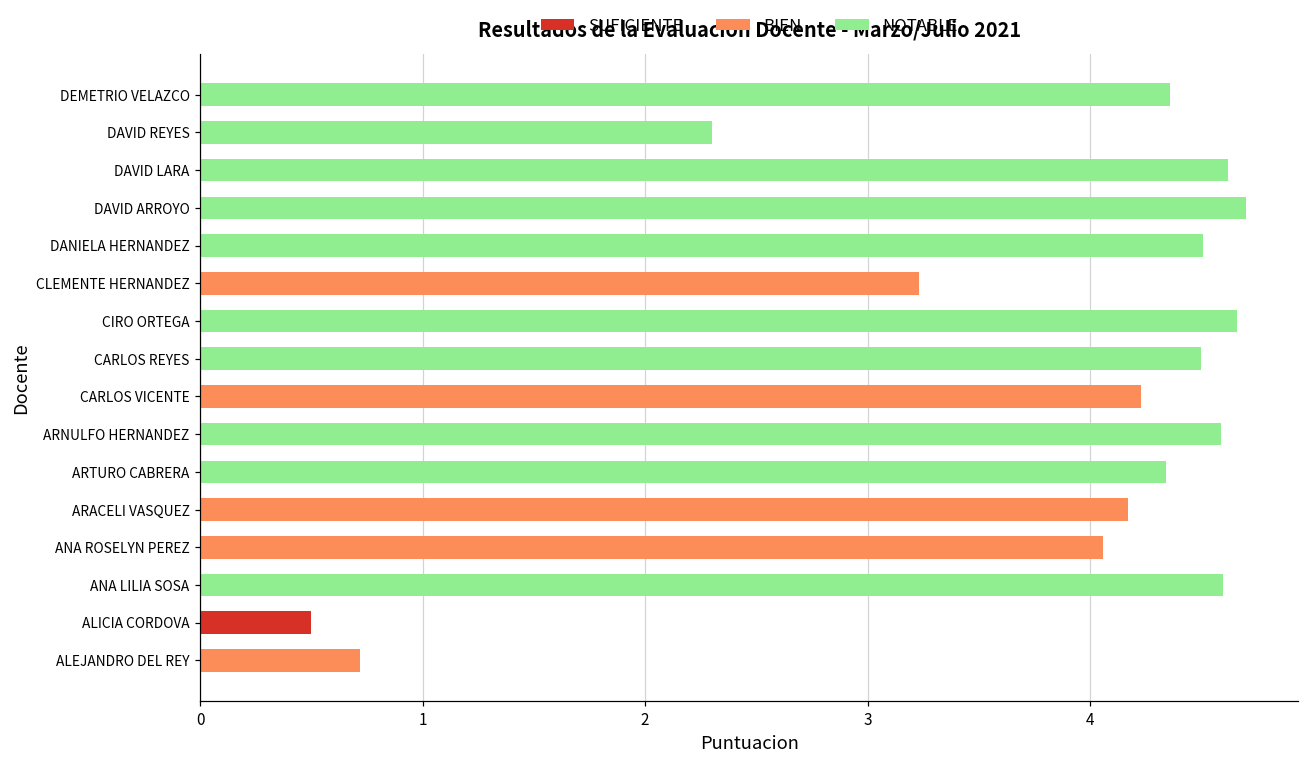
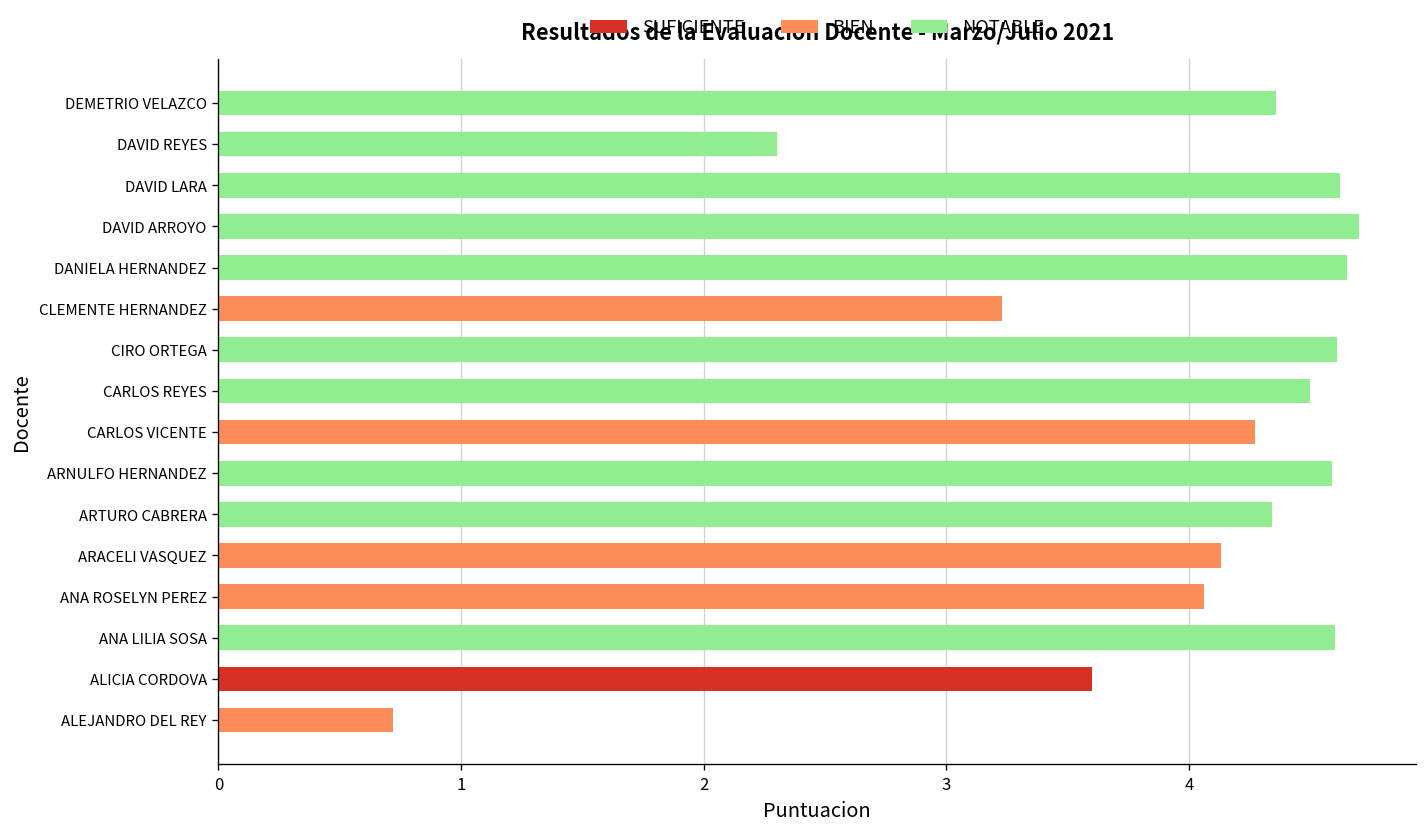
NOTABLE, DANIELA HERNANDEZ: 4.51 -> 4.65
NOTABLE, CIRO ORTEGA: 4.66 -> 4.61
BIEN, CARLOS VICENTE: 4.23 -> 4.27
BIEN, ARACELI VASQUEZ: 4.17 -> 4.13
SUFICIENTE, ALICIA CORDOVA: 0.5 -> 3.6
